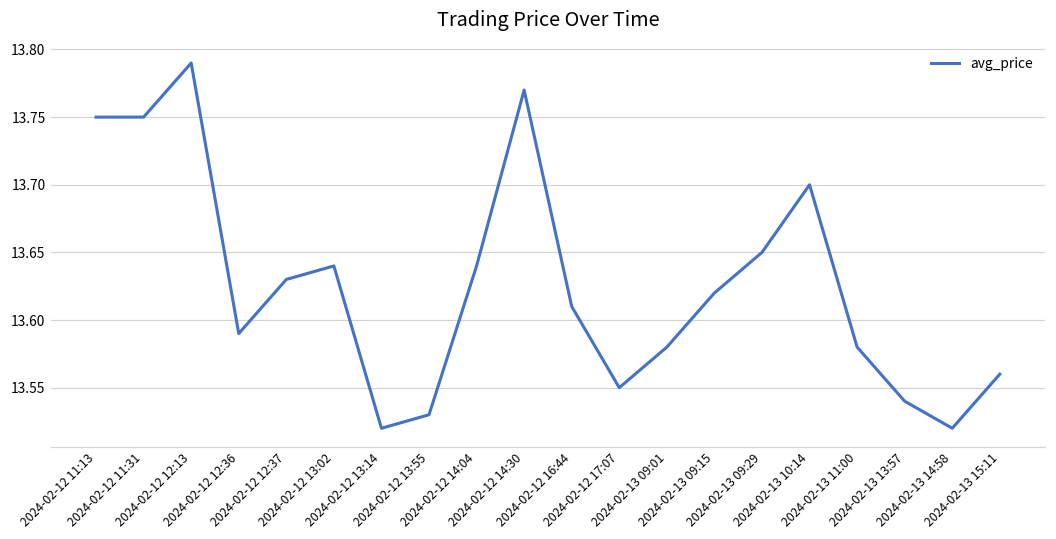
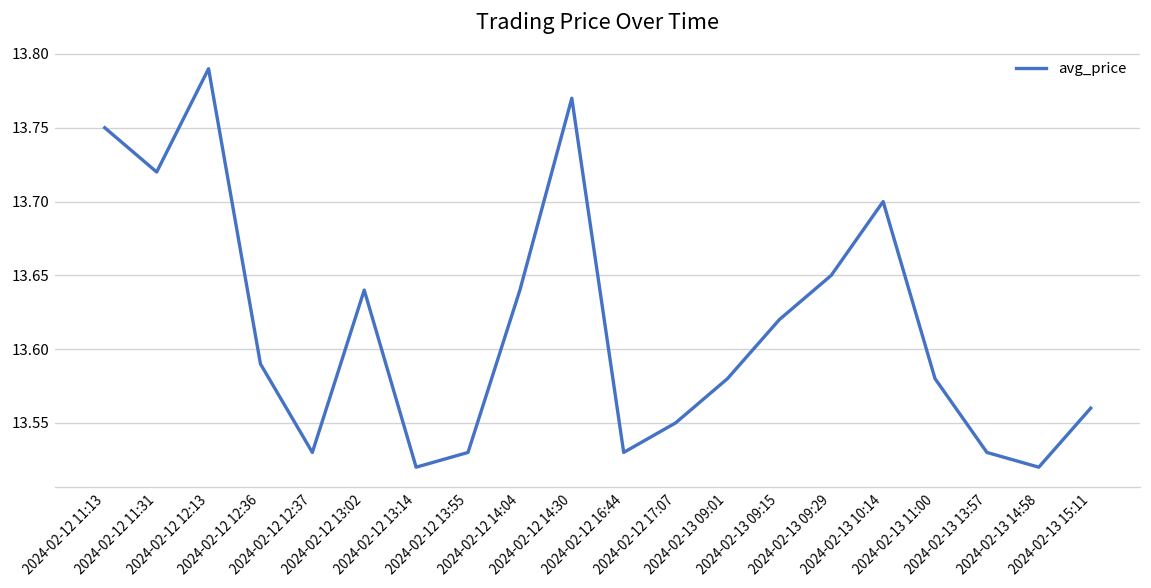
2024-02-12 11:31: 13.75 -> 13.72
2024-02-12 12:37: 13.63 -> 13.53
2024-02-12 16:44: 13.61 -> 13.53
2024-02-13 13:57: 13.54 -> 13.53
